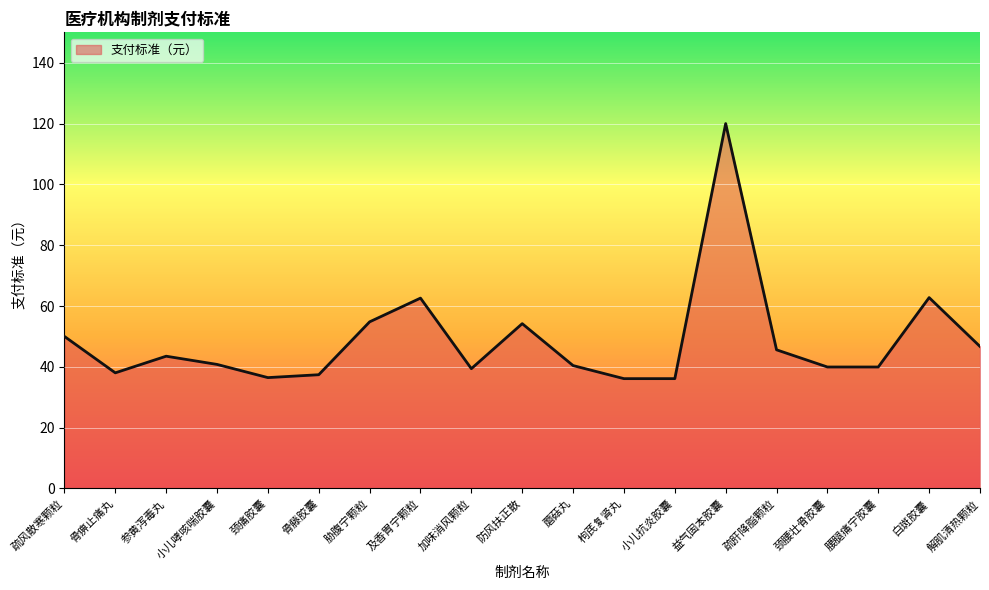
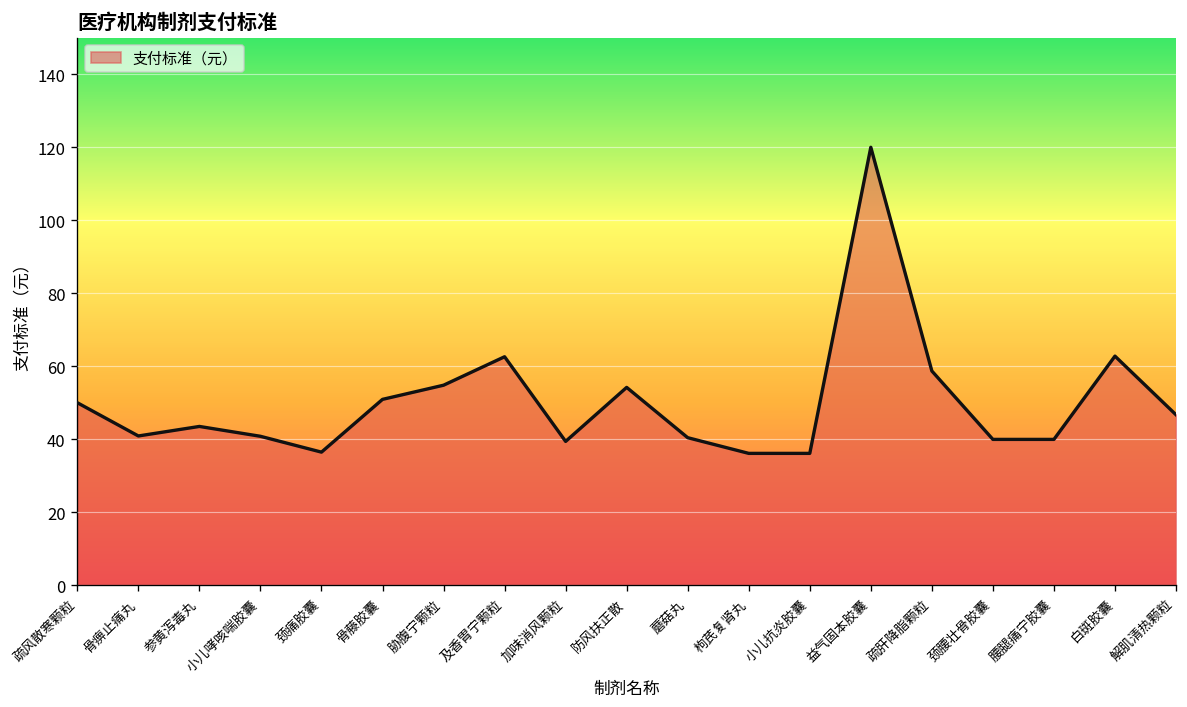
骨痹止痛丸: 38 -> 41
骨藤胶囊: 37 -> 51
疏肝降脂颗粒: 46 -> 59
